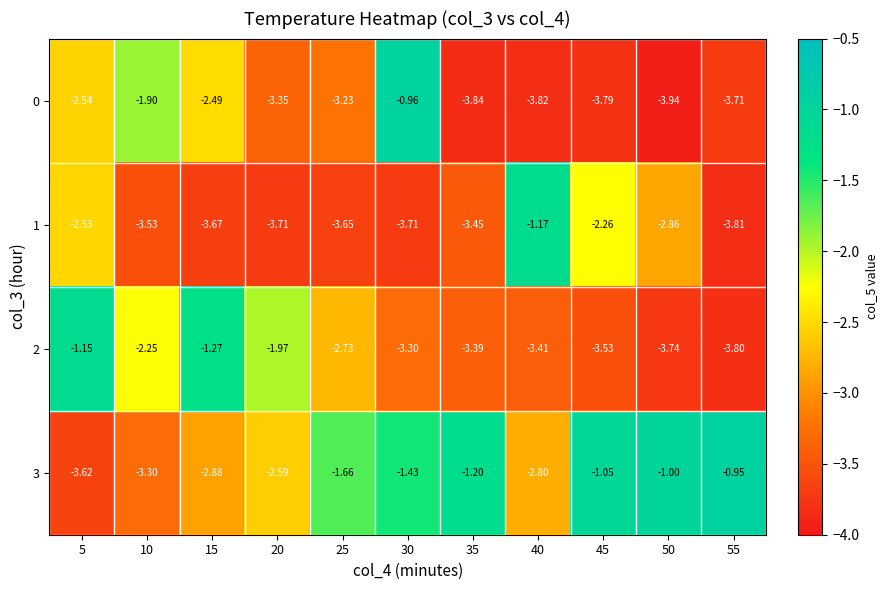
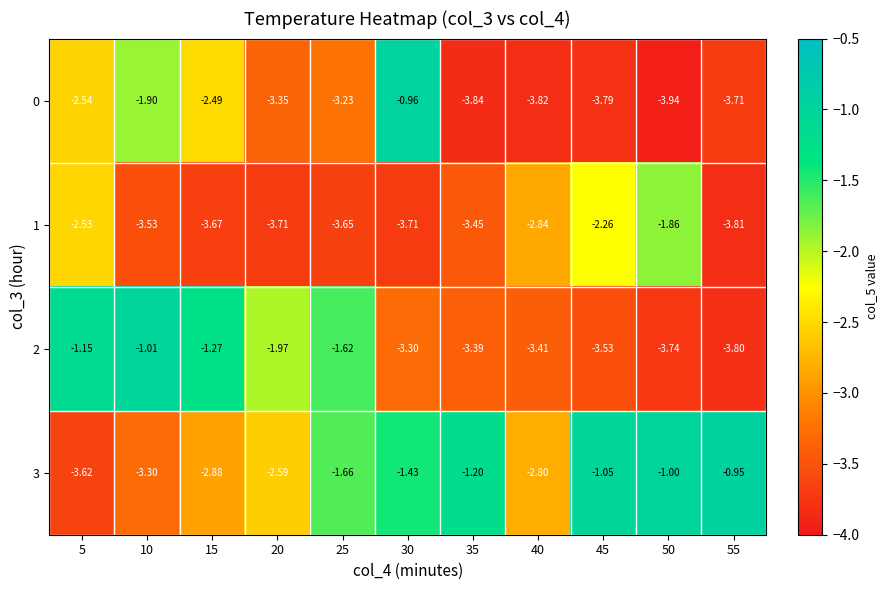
1, 40: -1.17 -> -2.84
1, 50: -2.86 -> -1.86
2, 10: -2.25 -> -1.01
2, 25: -2.73 -> -1.62
